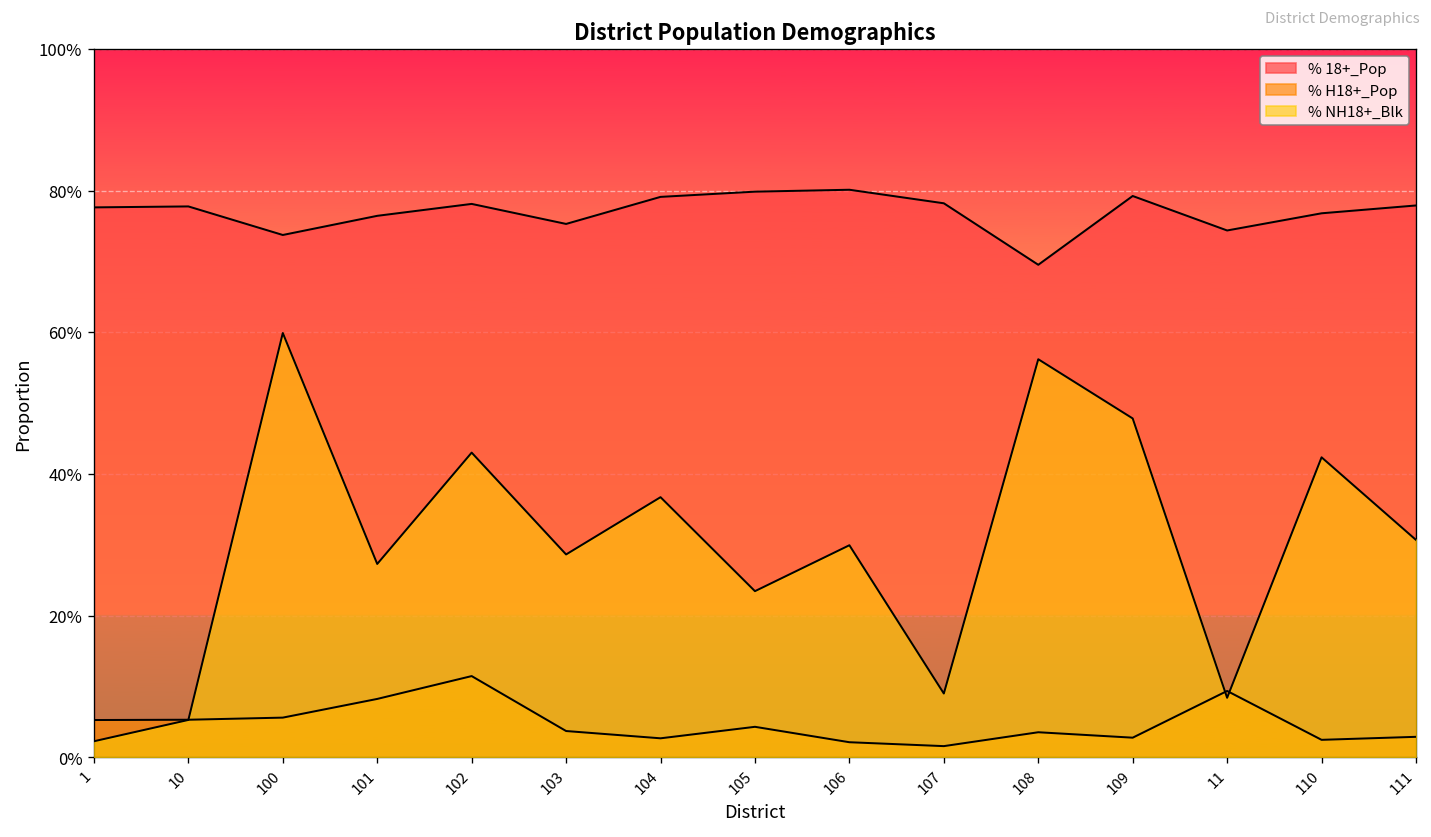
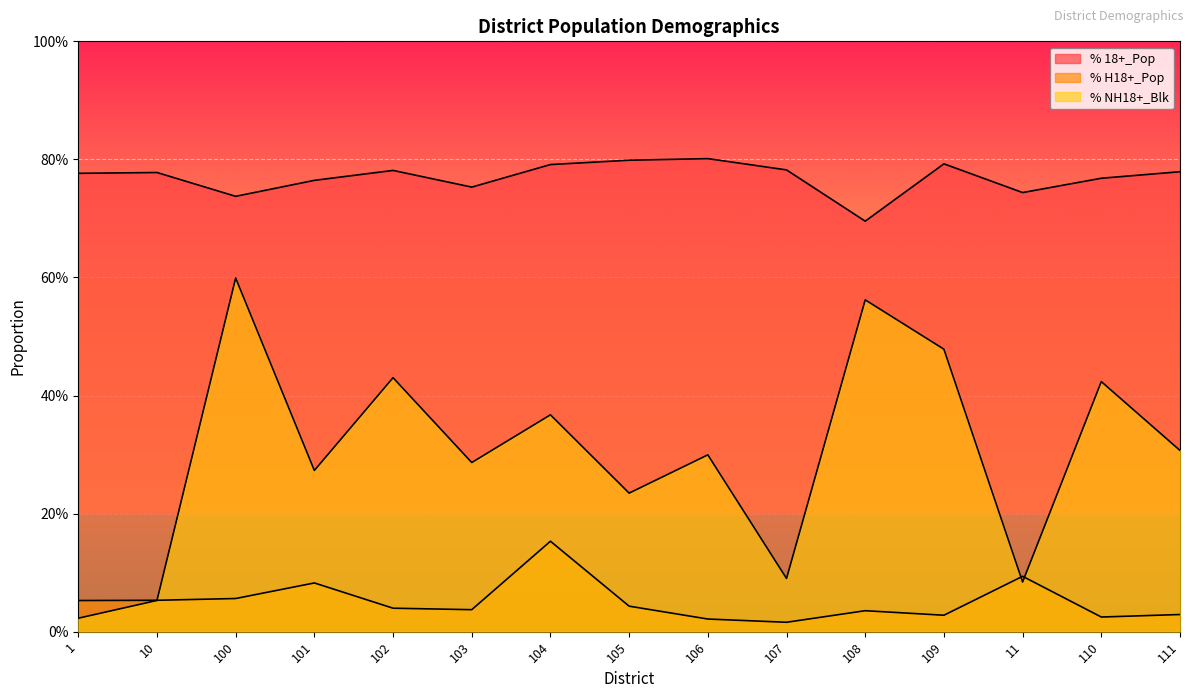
% H18+_Pop, 102: 11% -> 4%
% H18+_Pop, 104: 3% -> 15%
